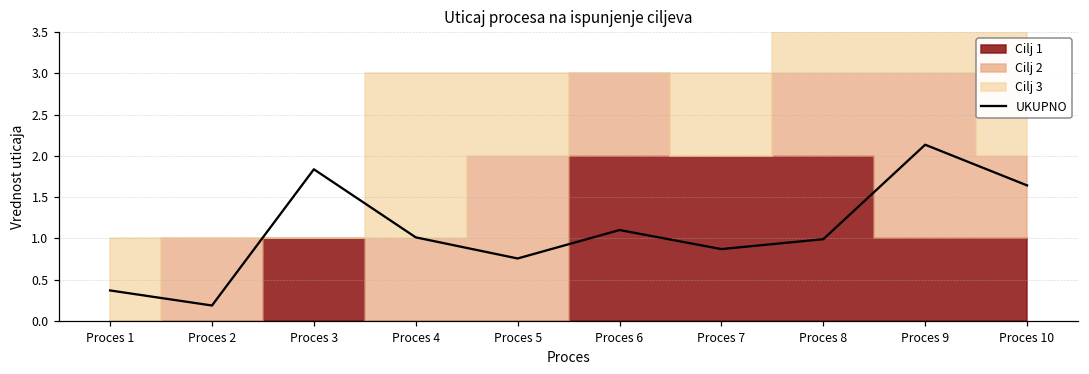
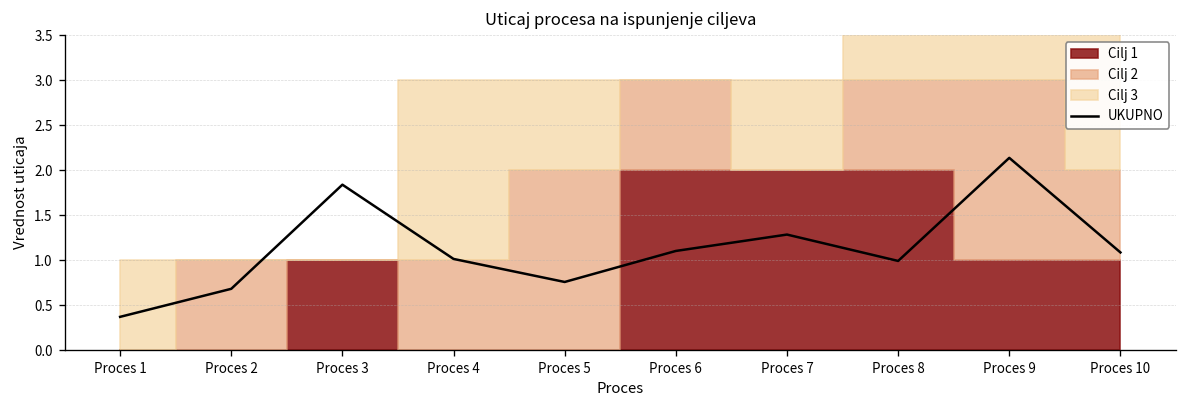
UKUPNO, Proces 2: 0.2 -> 0.7
UKUPNO, Proces 7: 0.9 -> 1.3
UKUPNO, Proces 10: 1.6 -> 1.1
